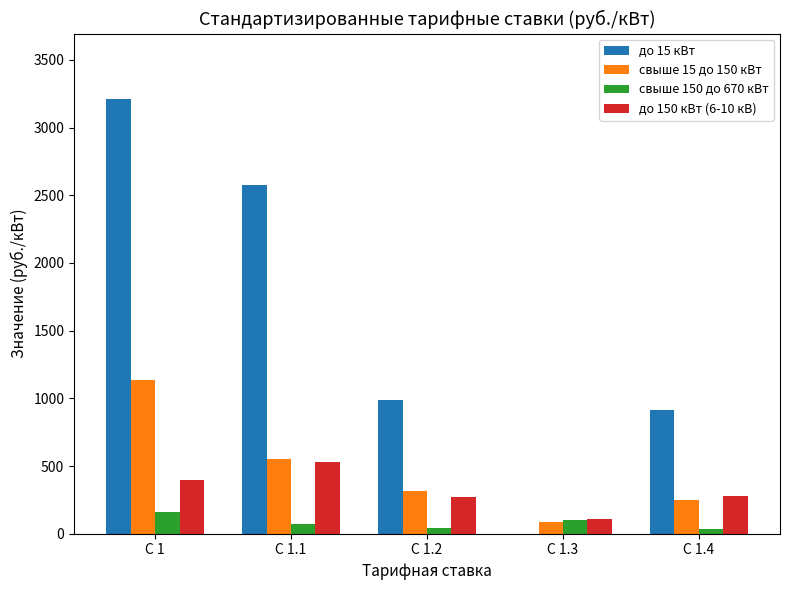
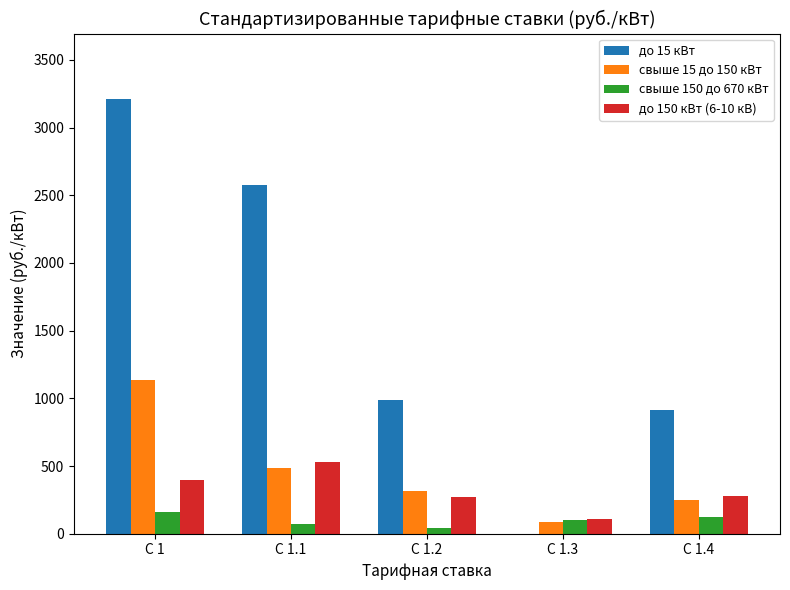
свыше 15 до 150 кВт, С 1.1: 550 -> 480
свыше 150 до 670 кВт, С 1.4: 40 -> 120
